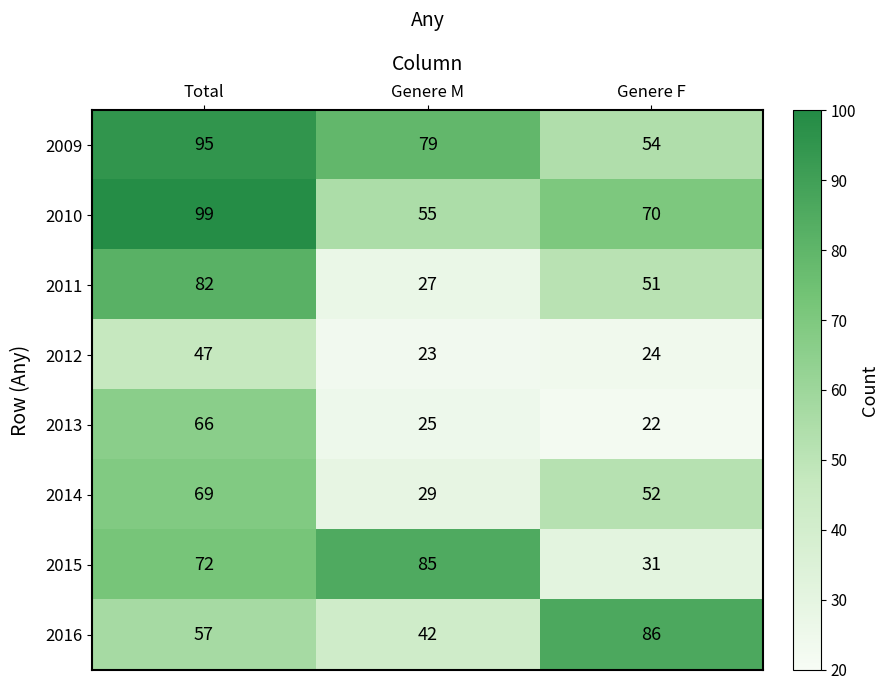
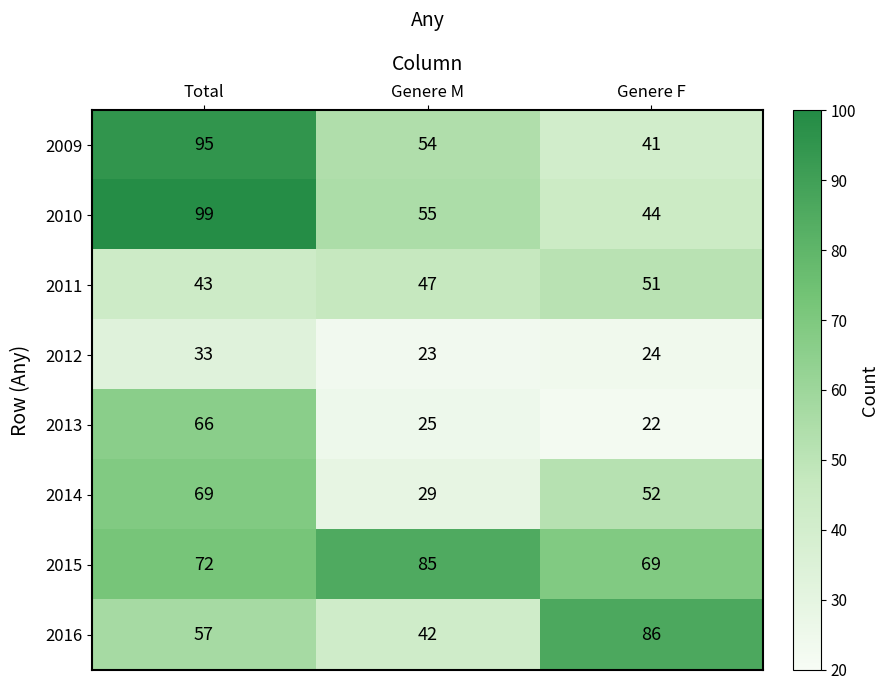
2009, Genere M: 79 -> 54
2009, Genere F: 54 -> 41
2010, Genere F: 70 -> 44
2011, Total: 82 -> 43
2011, Genere M: 27 -> 47
2012, Total: 47 -> 33
2015, Genere F: 31 -> 69
